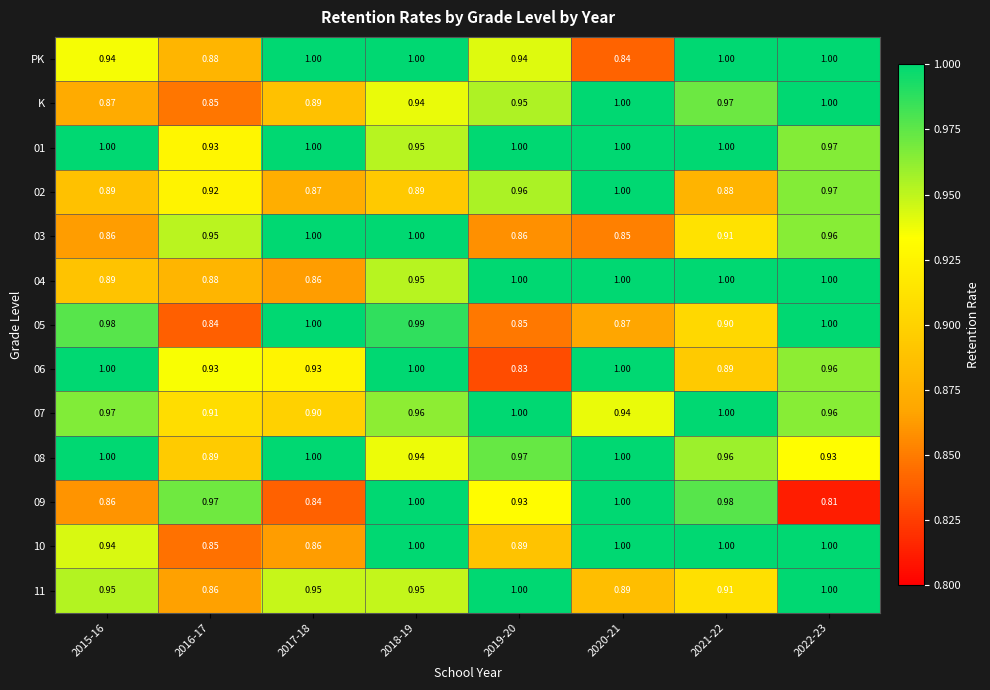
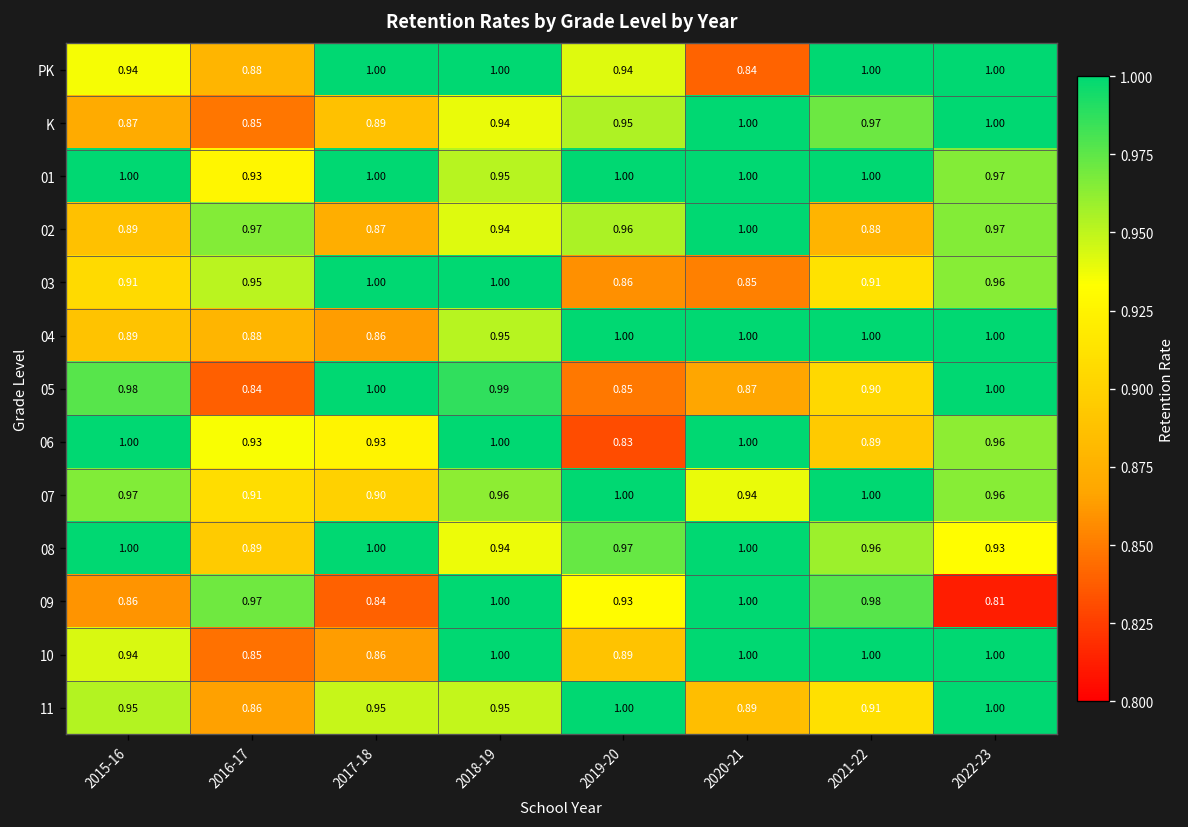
02, 2016-17: 0.92 -> 0.97
02, 2018-19: 0.89 -> 0.94
03, 2015-16: 0.86 -> 0.91
